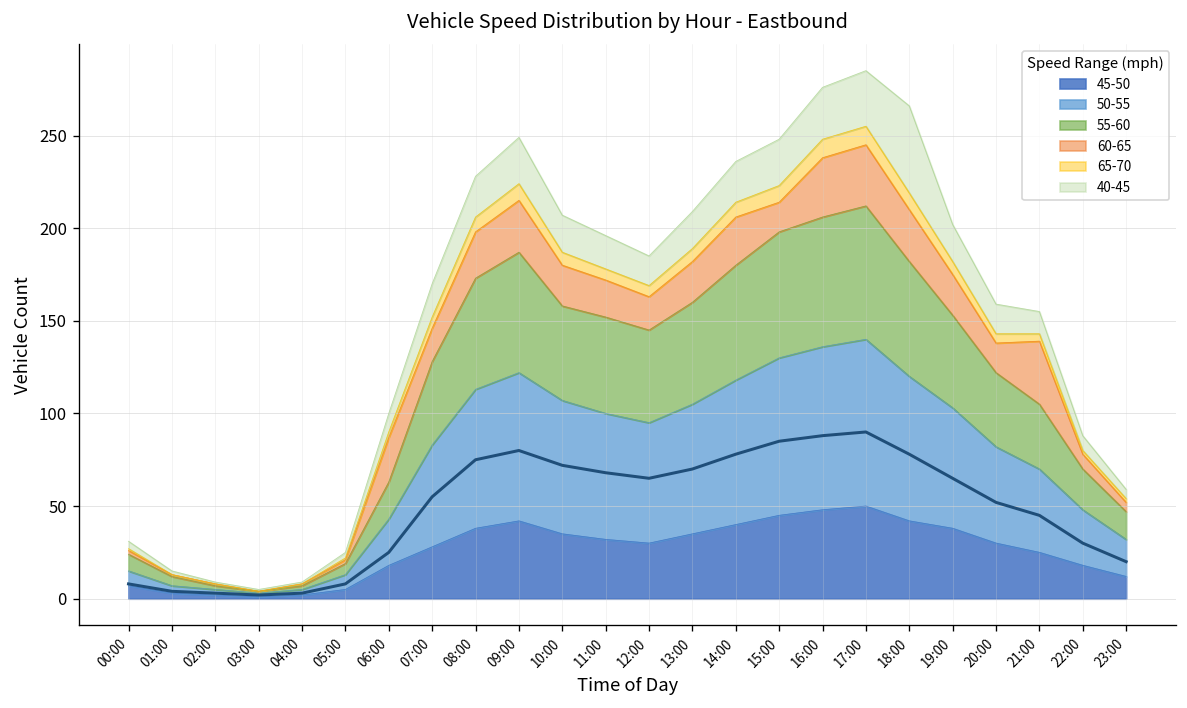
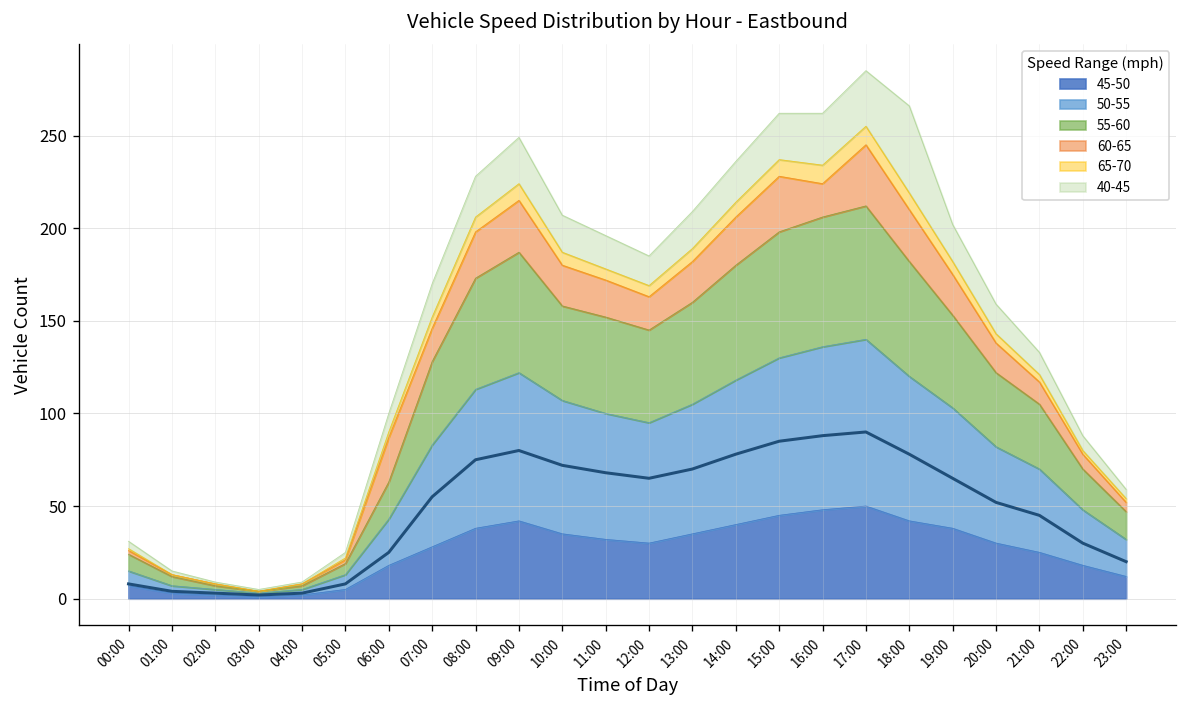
60-65, 15:00: 16 -> 30
60-65, 16:00: 32 -> 18
60-65, 21:00: 34 -> 12
